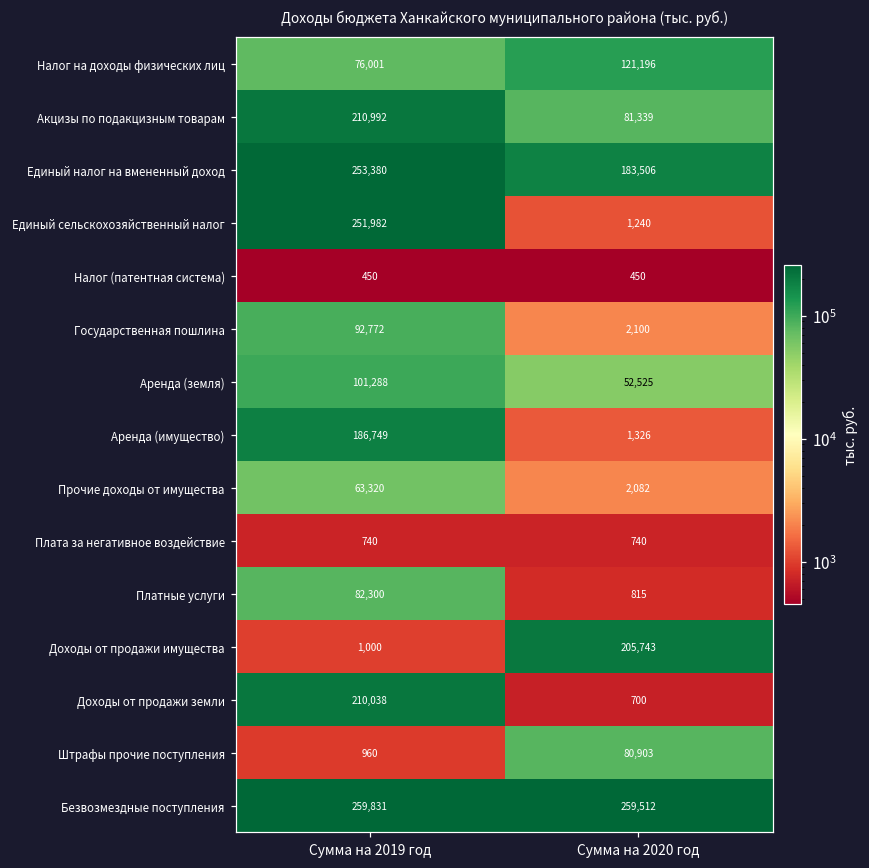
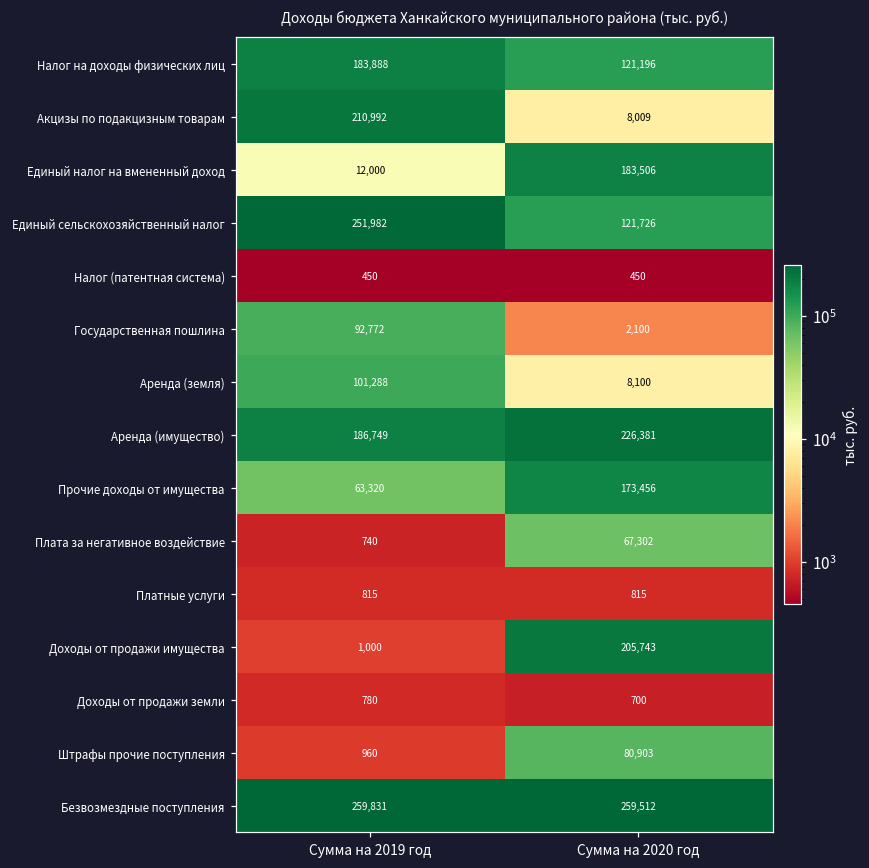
Налог на доходы физических лиц, Сумма на 2019 год: 76,001 -> 183,888
Акцизы по подакцизным товарам, Сумма на 2020 год: 81,339 -> 8,009
Единый налог на вмененный доход, Сумма на 2019 год: 253,380 -> 12,000
Единый сельскохозяйственный налог, Сумма на 2020 год: 1,240 -> 121,726
Аренда (земля), Сумма на 2020 год: 52,525 -> 8,100
Аренда (имущество), Сумма на 2020 год: 1,326 -> 226,381
Прочие доходы от имущества, Сумма на 2020 год: 2,082 -> 173,456
Плата за негативное воздействие, Сумма на 2020 год: 740 -> 67,302
Платные услуги, Сумма на 2019 год: 82,300 -> 815
Доходы от продажи земли, Сумма на 2019 год: 210,038 -> 780
